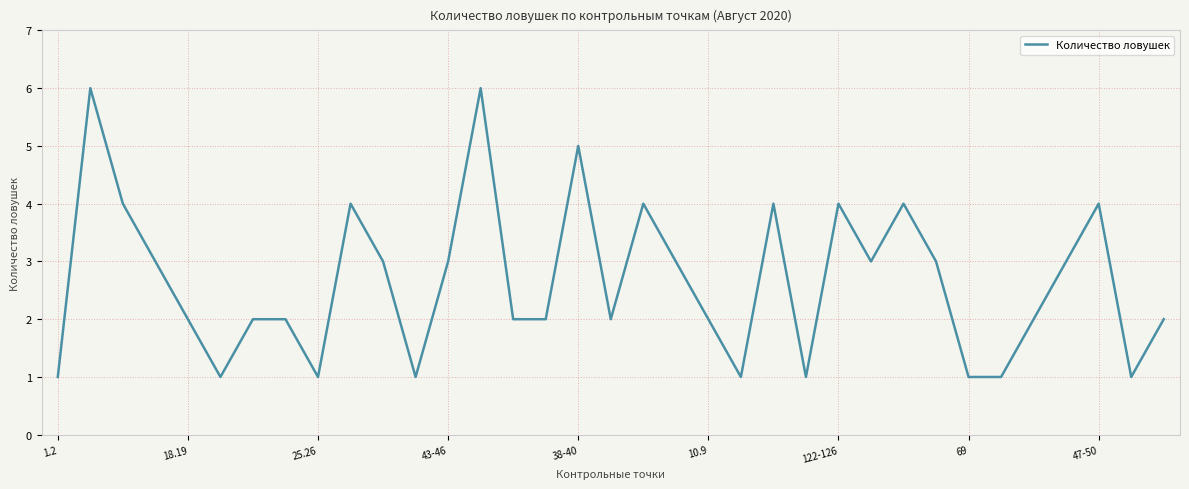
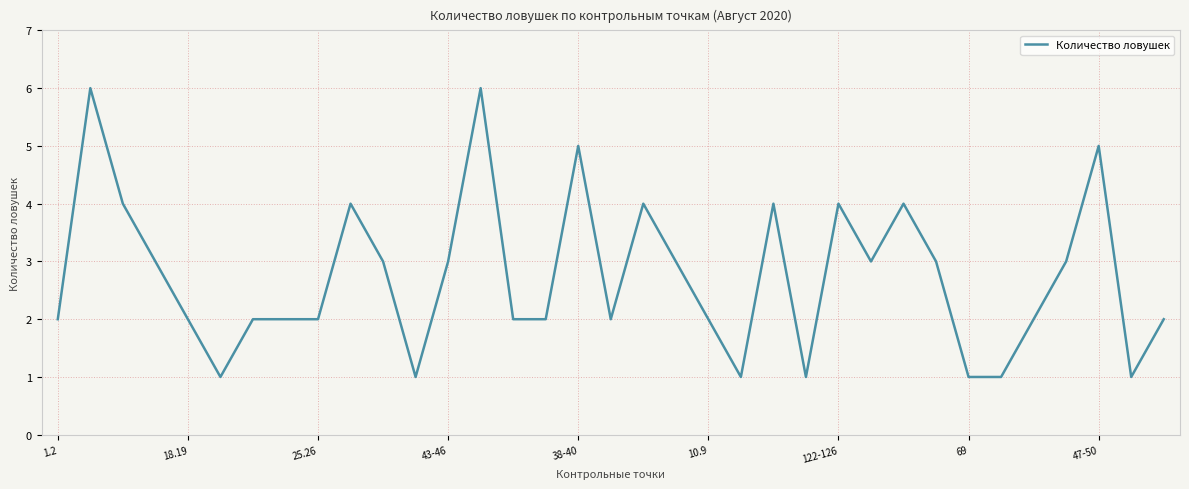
1.2: 1 -> 2
25.26: 1 -> 2
47-50: 4 -> 5
